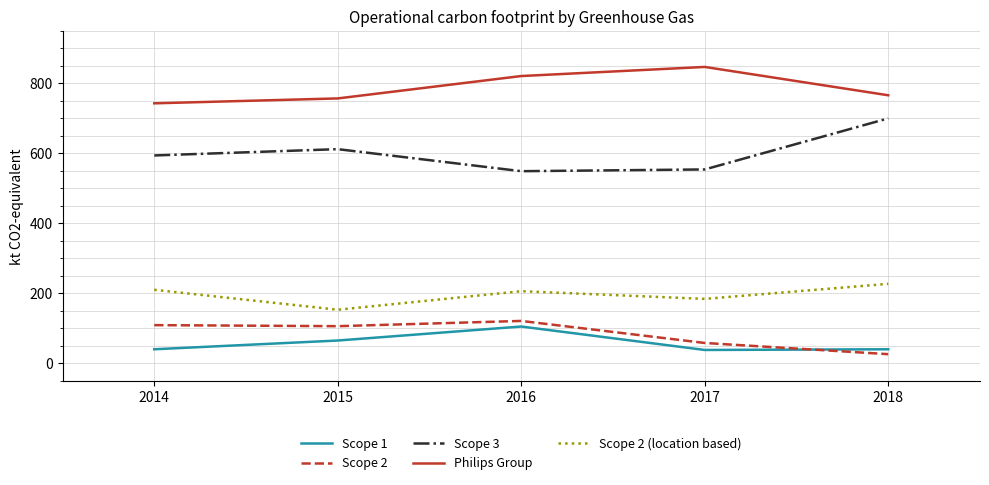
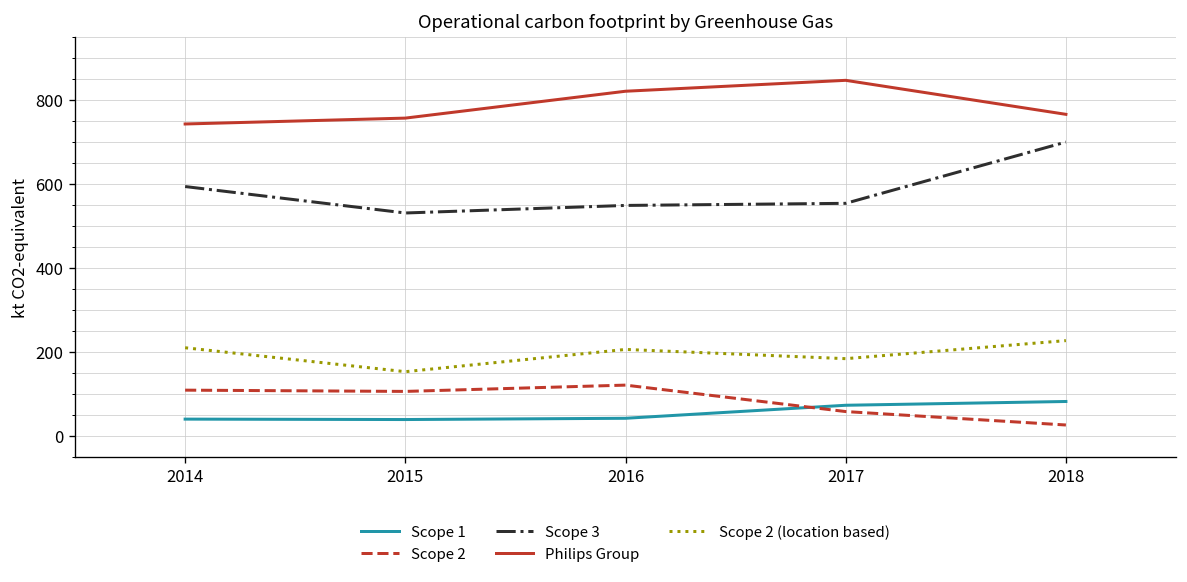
Scope 1, 2015: 70 -> 40
Scope 3, 2015: 610 -> 530
Scope 1, 2016: 110 -> 40
Scope 1, 2017: 40 -> 70
Scope 1, 2018: 40 -> 80
